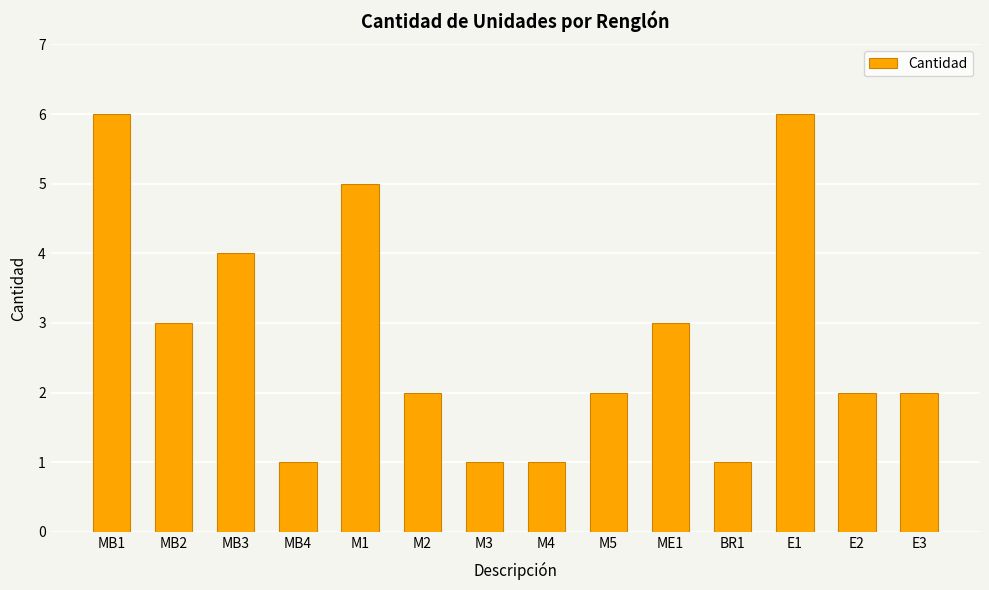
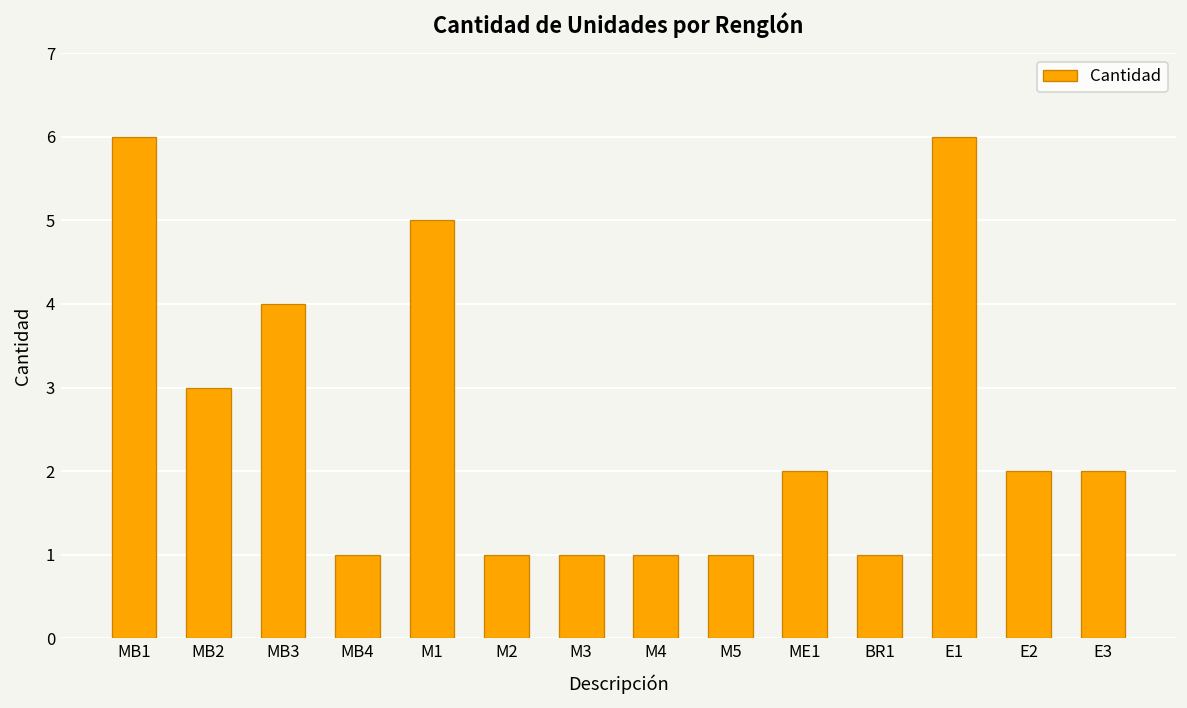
M2: 2 -> 1
M5: 2 -> 1
ME1: 3 -> 2
